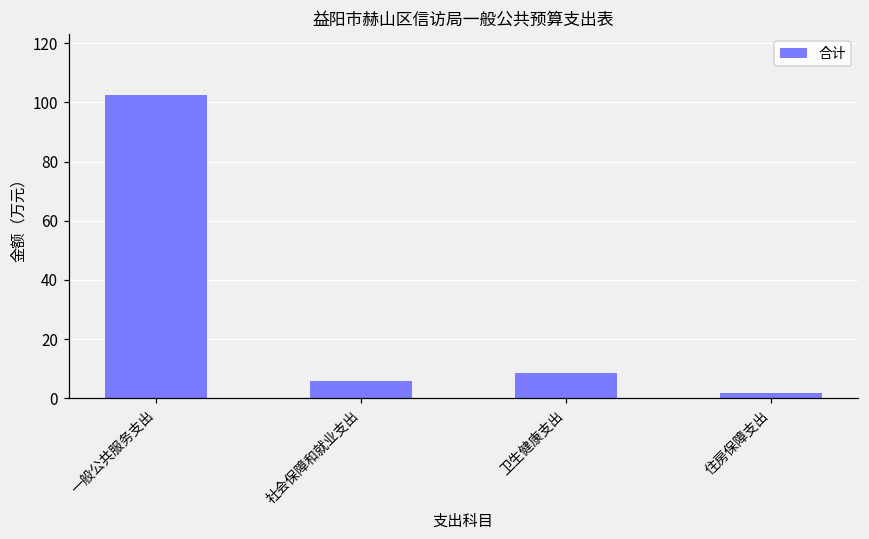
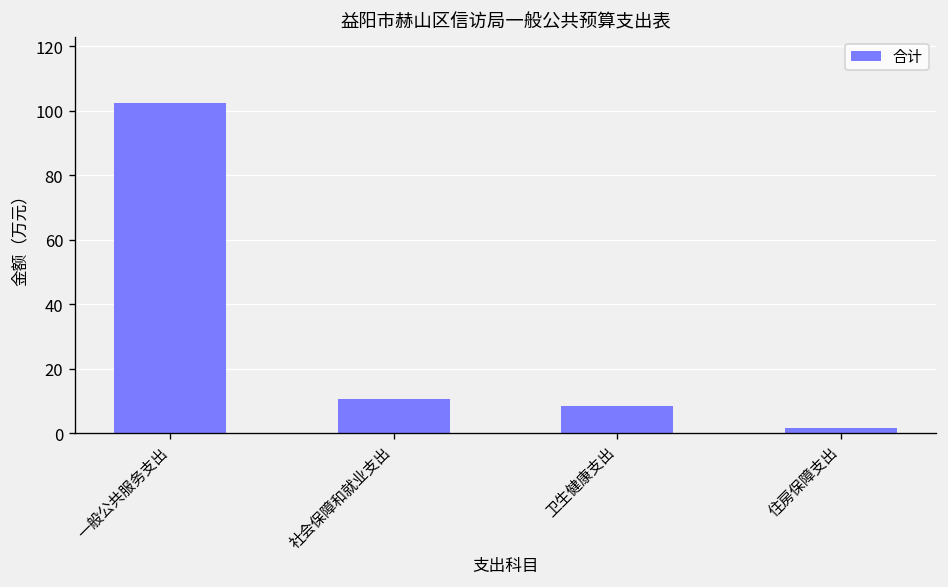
社会保障和就业支出: 6 -> 11
